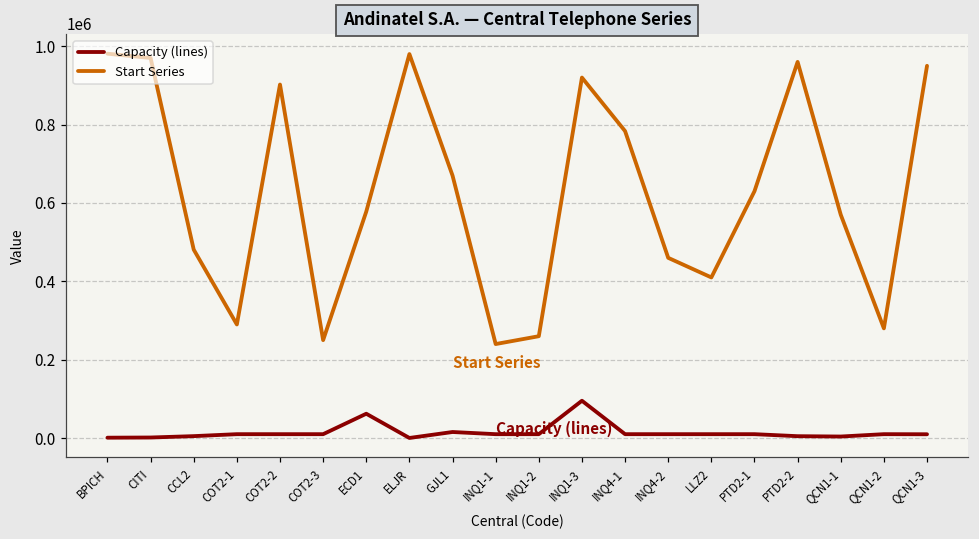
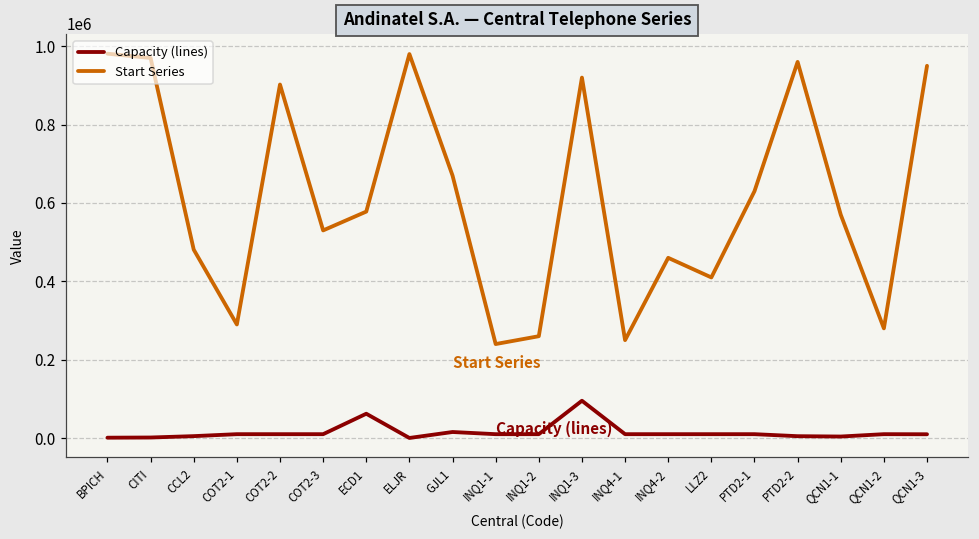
Start Series, COT2-3: 250000 -> 530000
Start Series, INQ4-1: 780000 -> 250000
